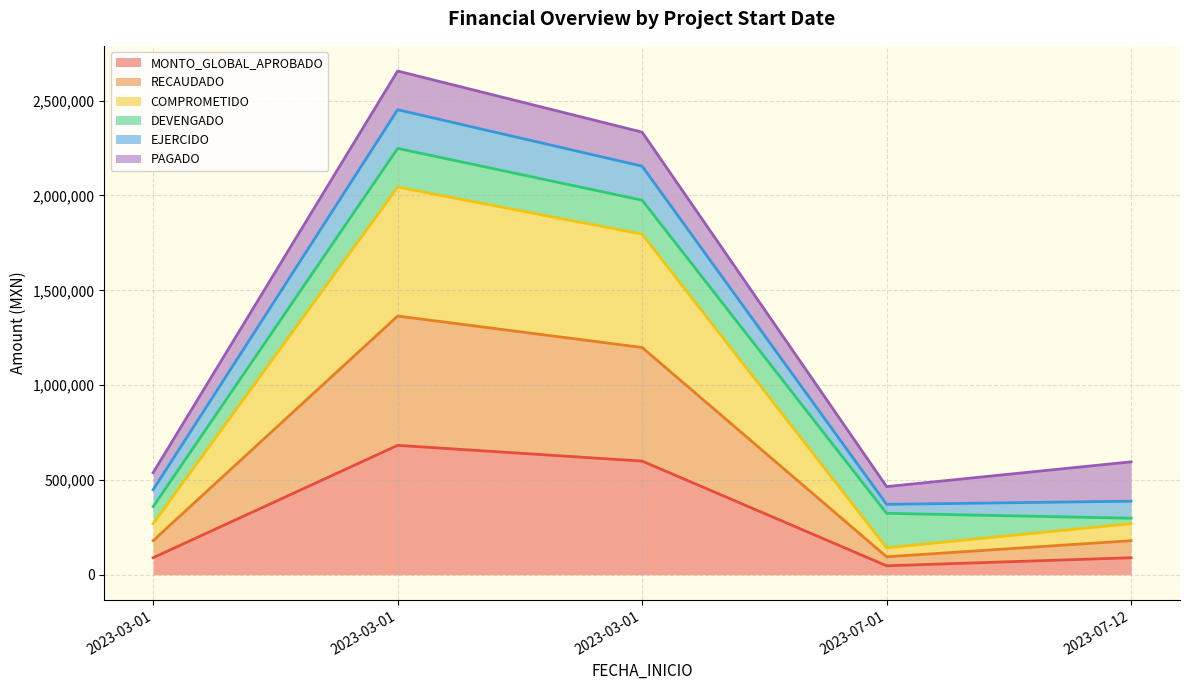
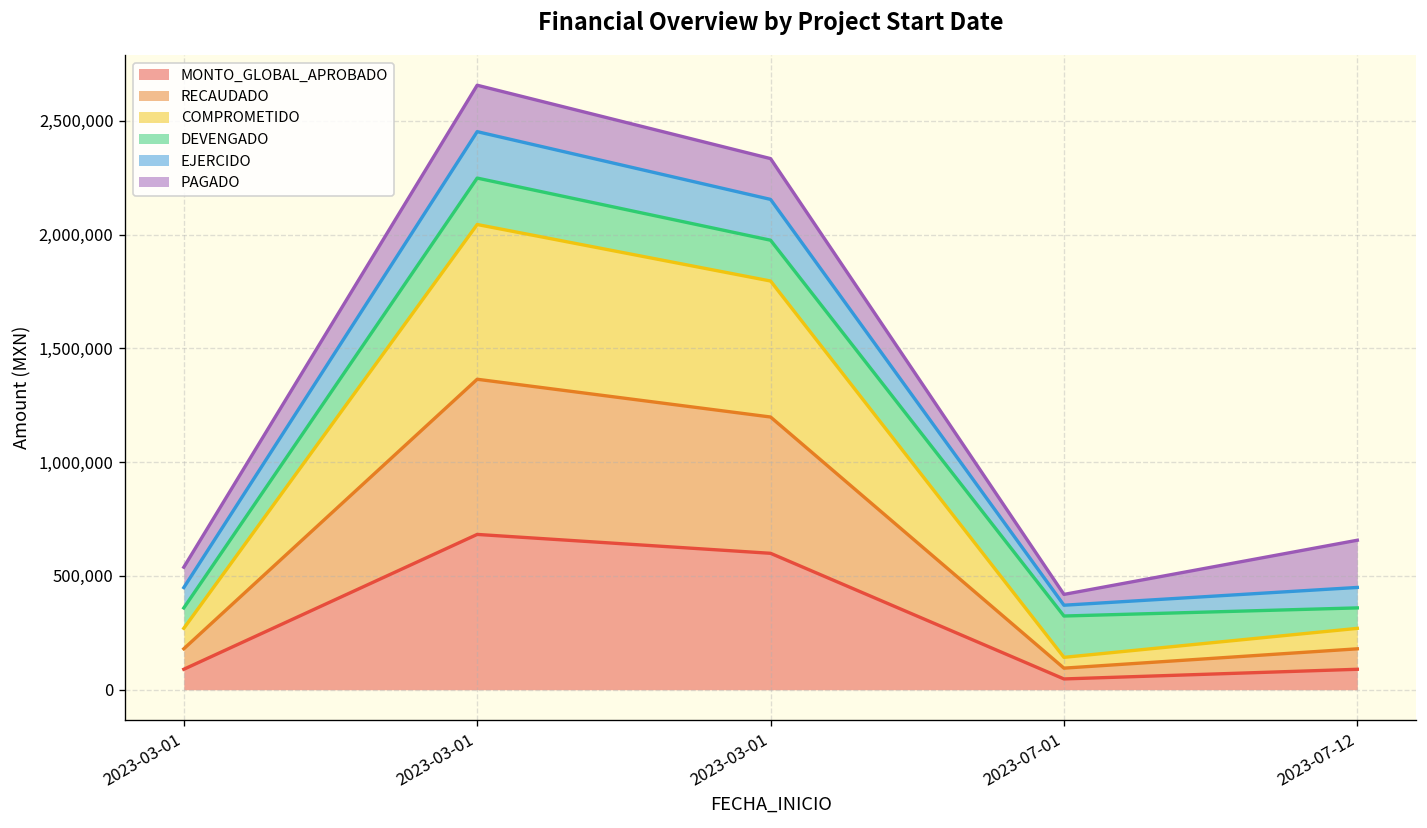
PAGADO, 2023-07-01: 90,000 -> 50,000
DEVENGADO, 2023-07-12: 30,000 -> 90,000
